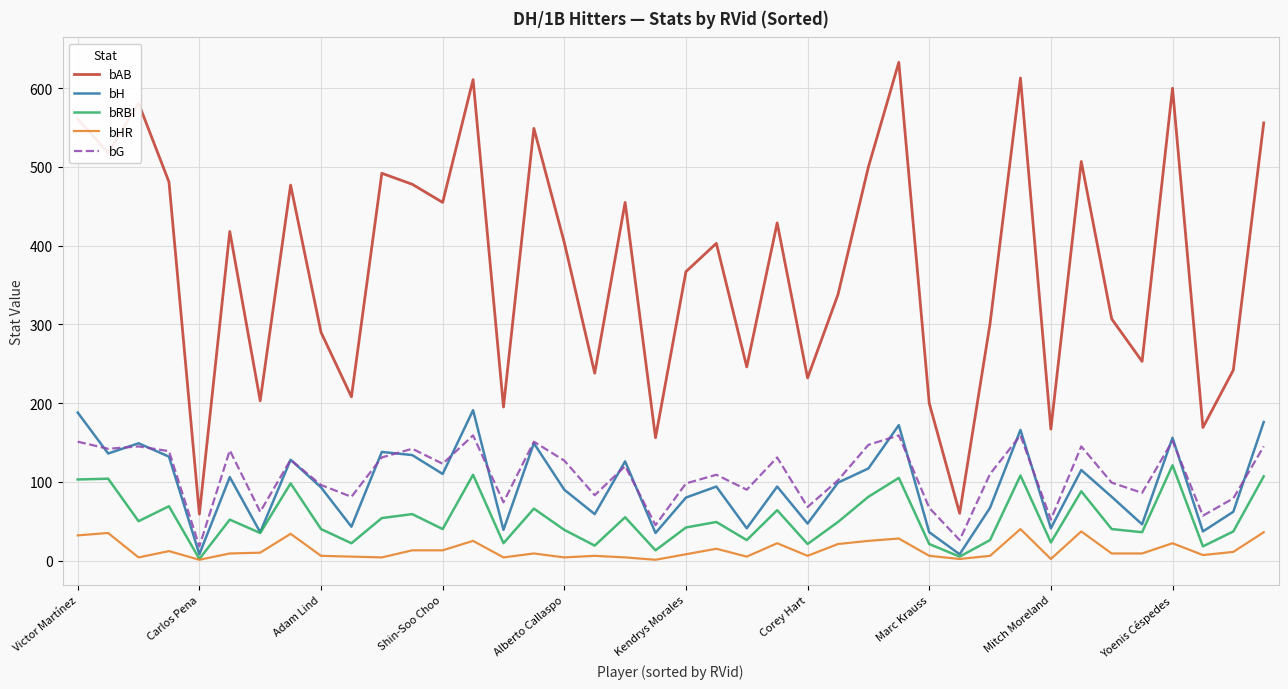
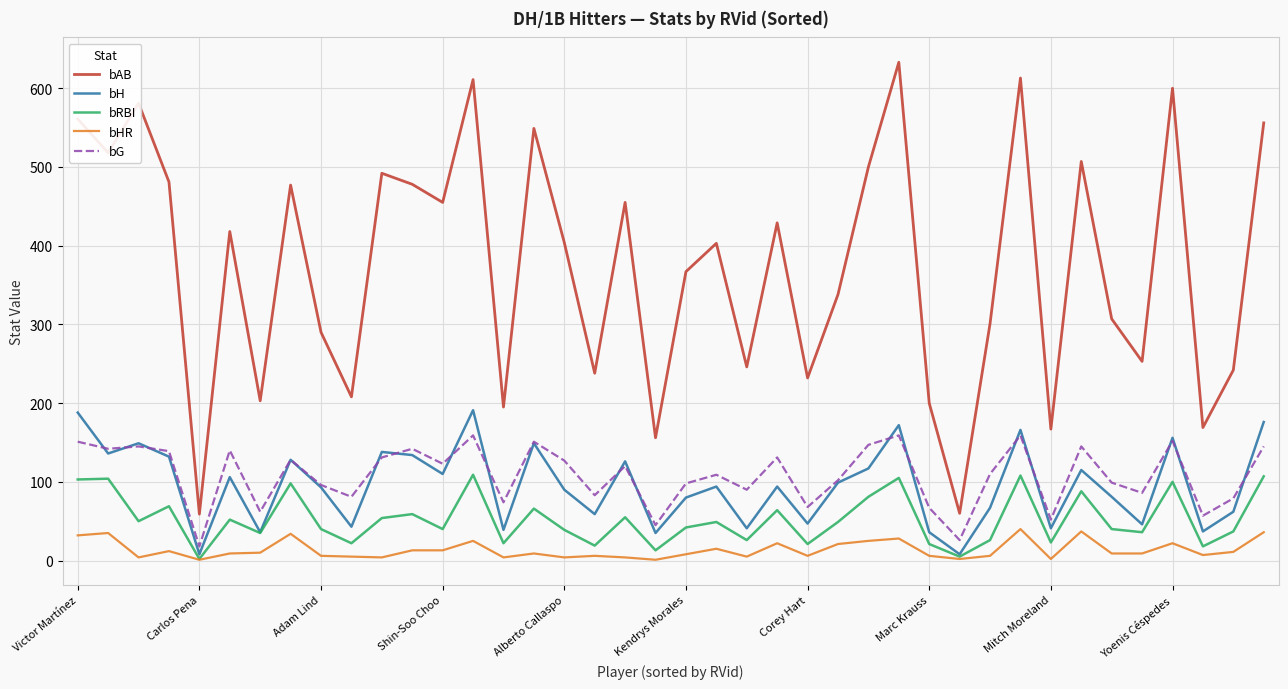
bRBI, Yoenis Céspedes: 120 -> 100
